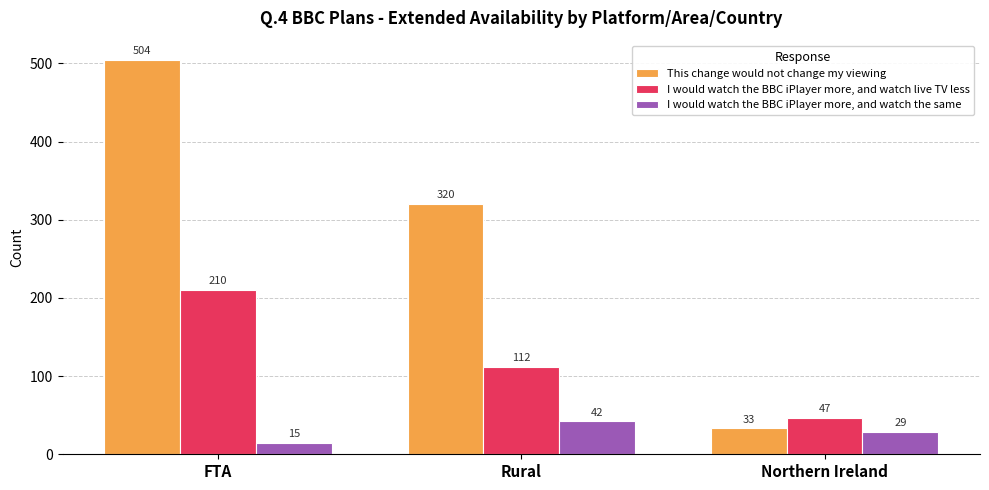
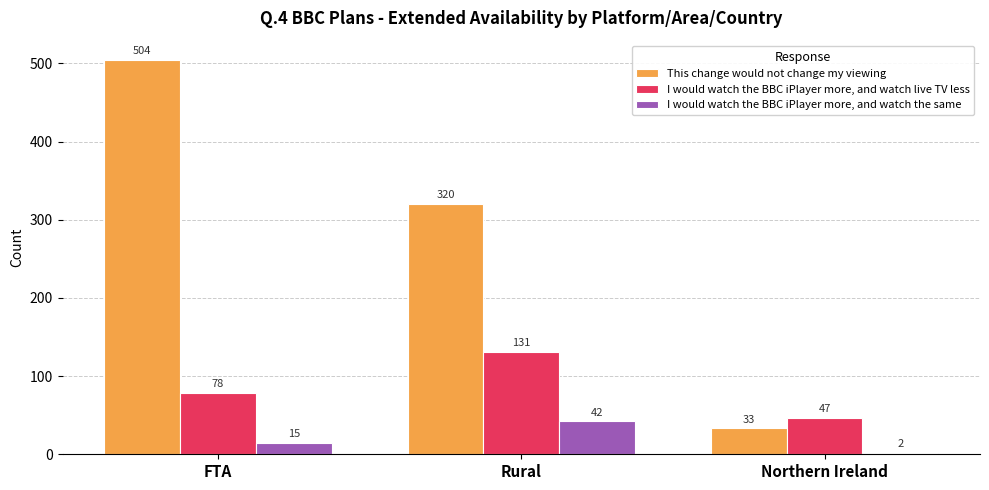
I would watch the BBC iPlayer more, and watch live TV less, FTA: 210 -> 78
I would watch the BBC iPlayer more, and watch live TV less, Rural: 112 -> 131
I would watch the BBC iPlayer more, and watch the same, Northern Ireland: 29 -> 2
